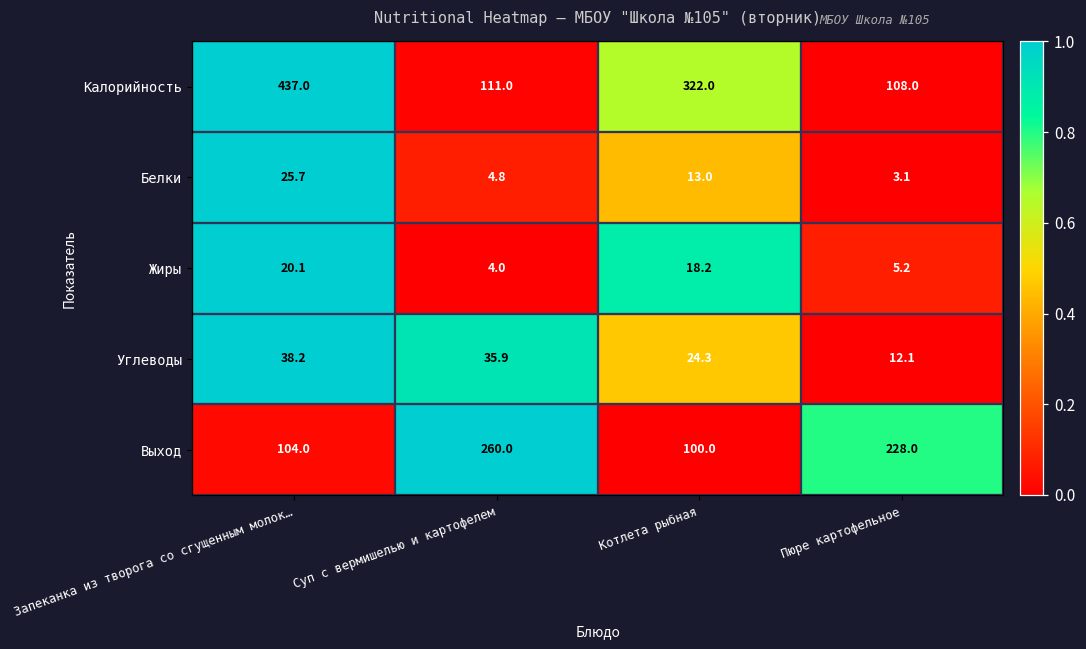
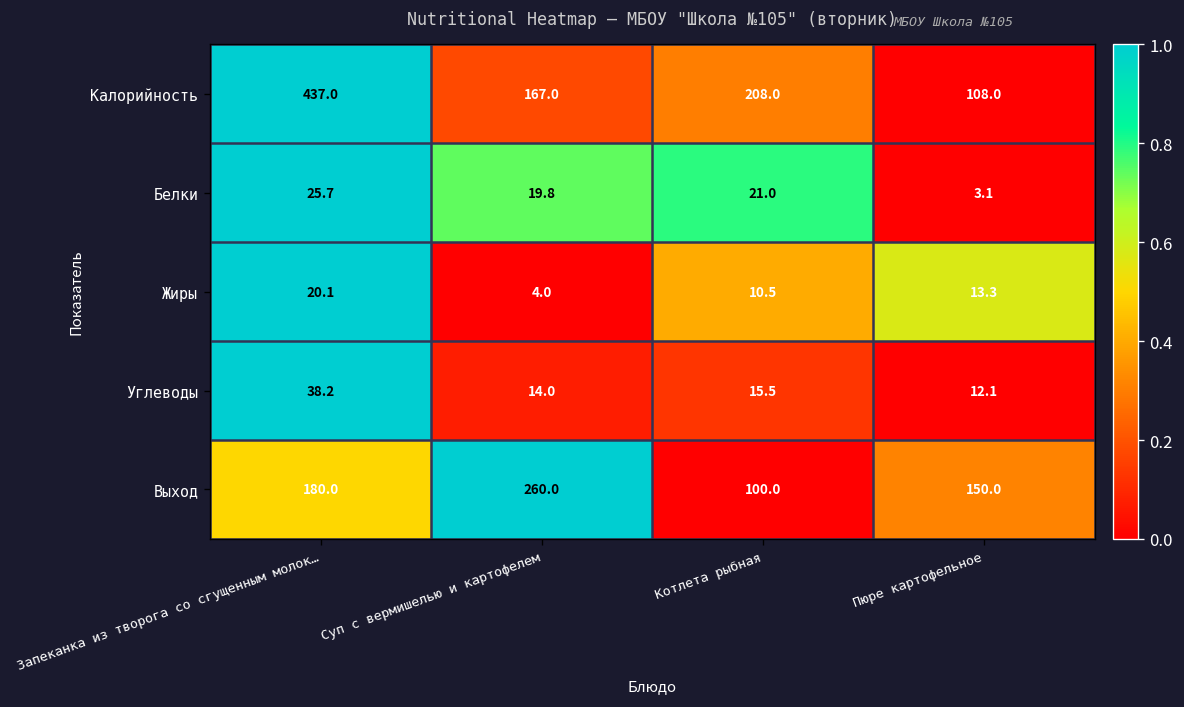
Калорийность, Суп с вермишелью и картофелем: 111.0 -> 167.0
Калорийность, Котлета рыбная: 322.0 -> 208.0
Белки, Суп с вермишелью и картофелем: 4.8 -> 19.8
Белки, Котлета рыбная: 13.0 -> 21.0
Жиры, Котлета рыбная: 18.2 -> 10.5
Жиры, Пюре картофельное: 5.2 -> 13.3
Углеводы, Суп с вермишелью и картофелем: 35.9 -> 14.0
Углеводы, Котлета рыбная: 24.3 -> 15.5
Выход, Запеканка из творога со сгущенным молок…: 104.0 -> 180.0
Выход, Пюре картофельное: 228.0 -> 150.0
